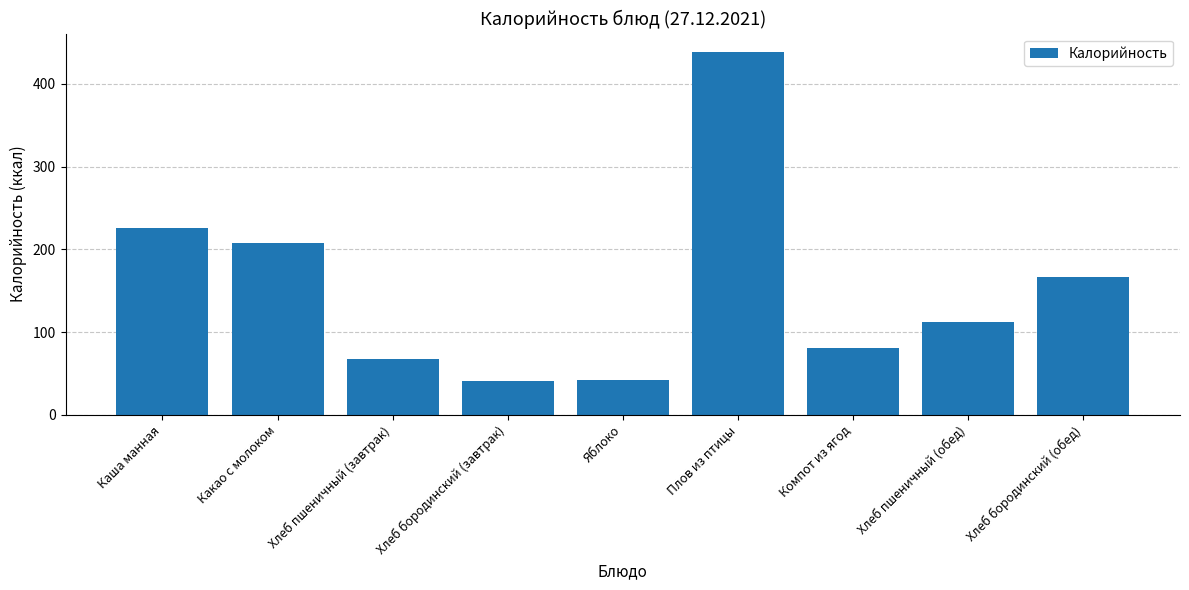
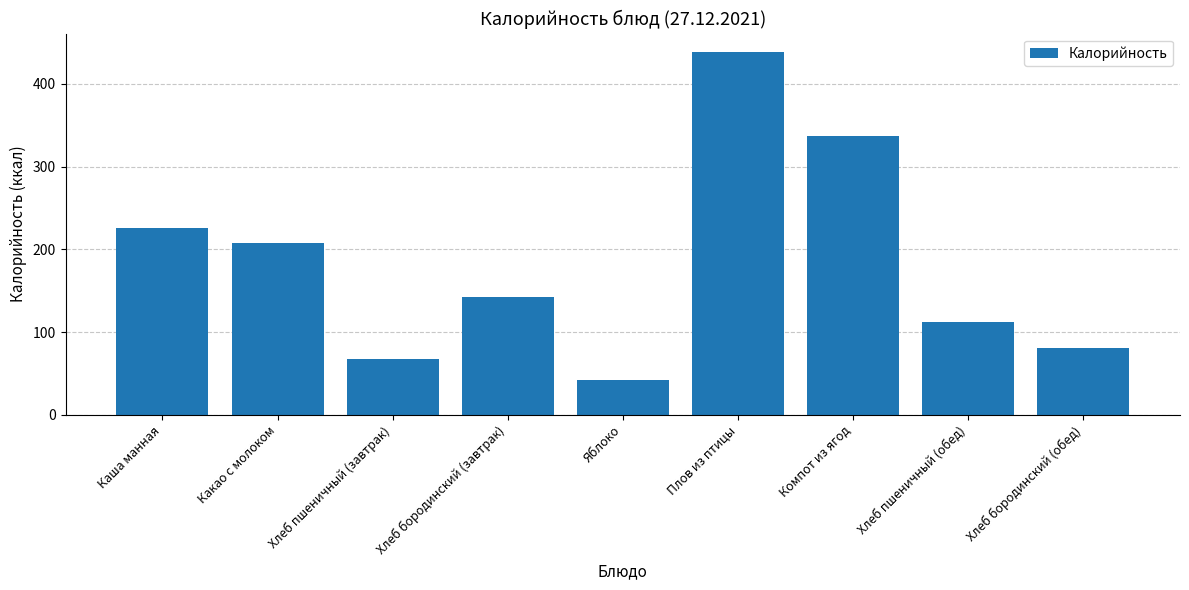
Хлеб бородинский (завтрак): 40 -> 140
Компот из ягод: 80 -> 340
Хлеб бородинский (обед): 170 -> 80
